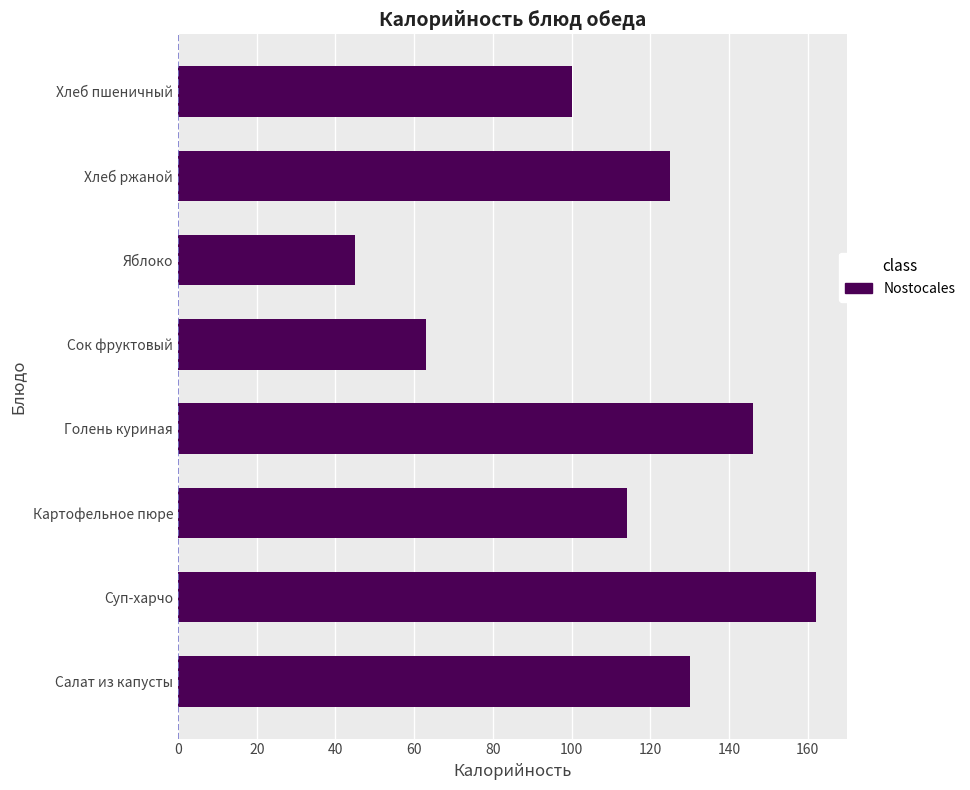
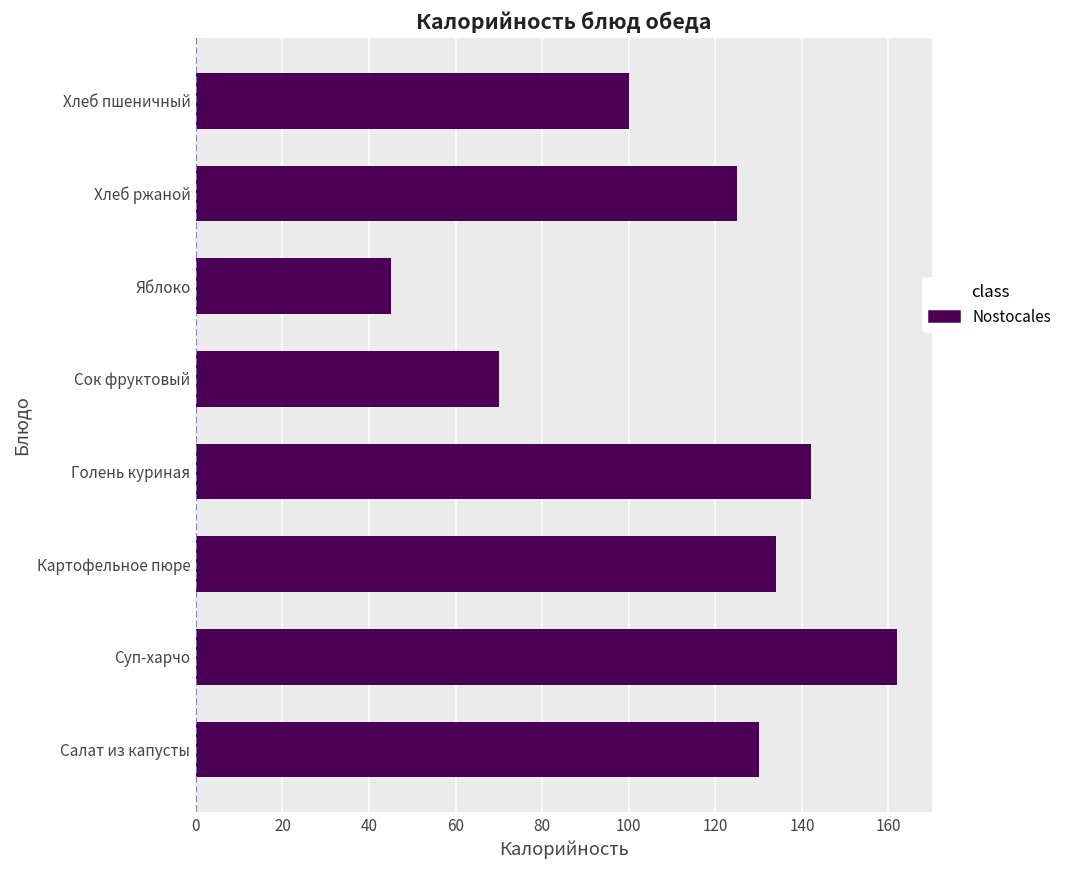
Сок фруктовый: 63 -> 70
Голень куриная: 146 -> 142
Картофельное пюре: 114 -> 134
